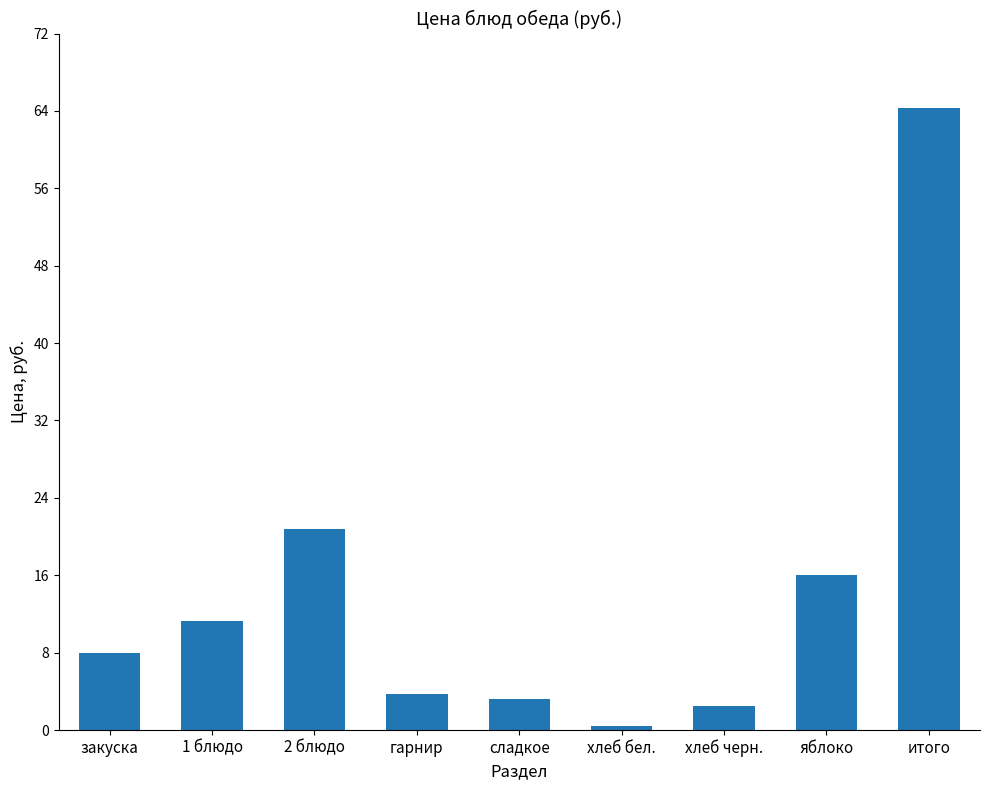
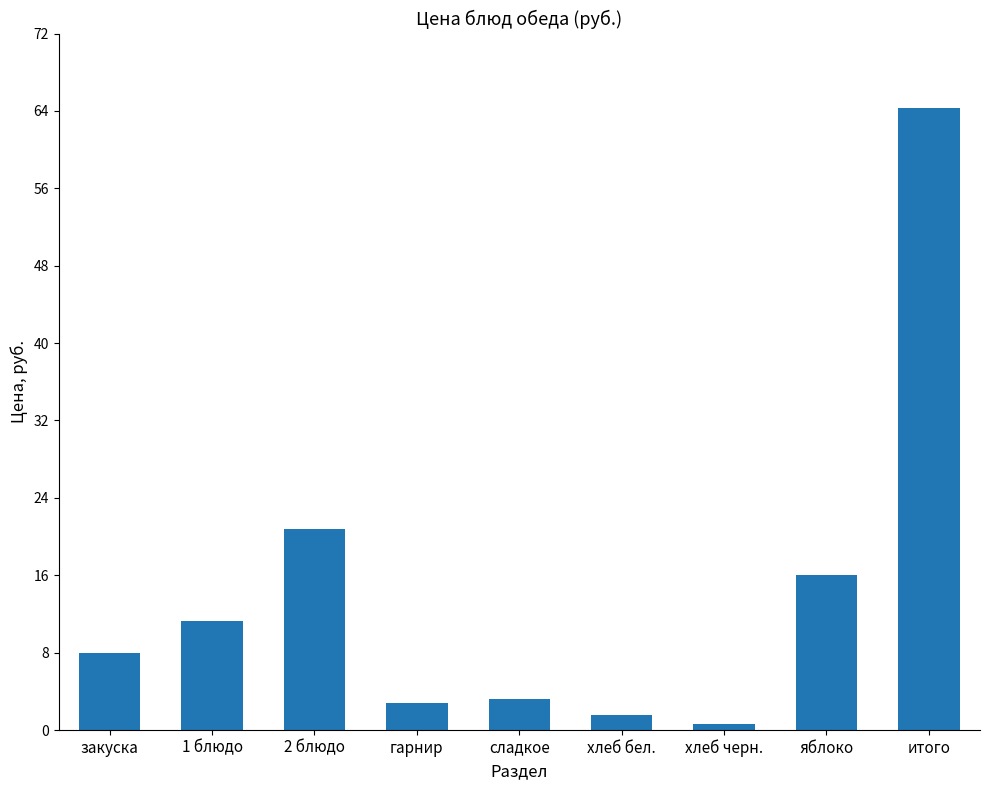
гарнир: 4 -> 3
хлеб бел.: 0 -> 2
хлеб черн.: 3 -> 1
